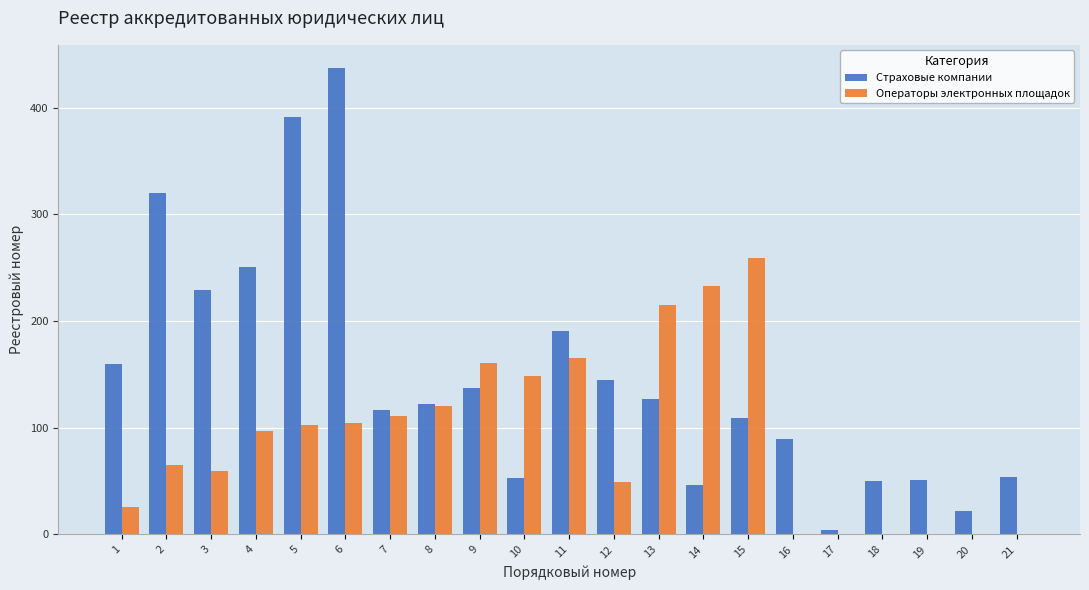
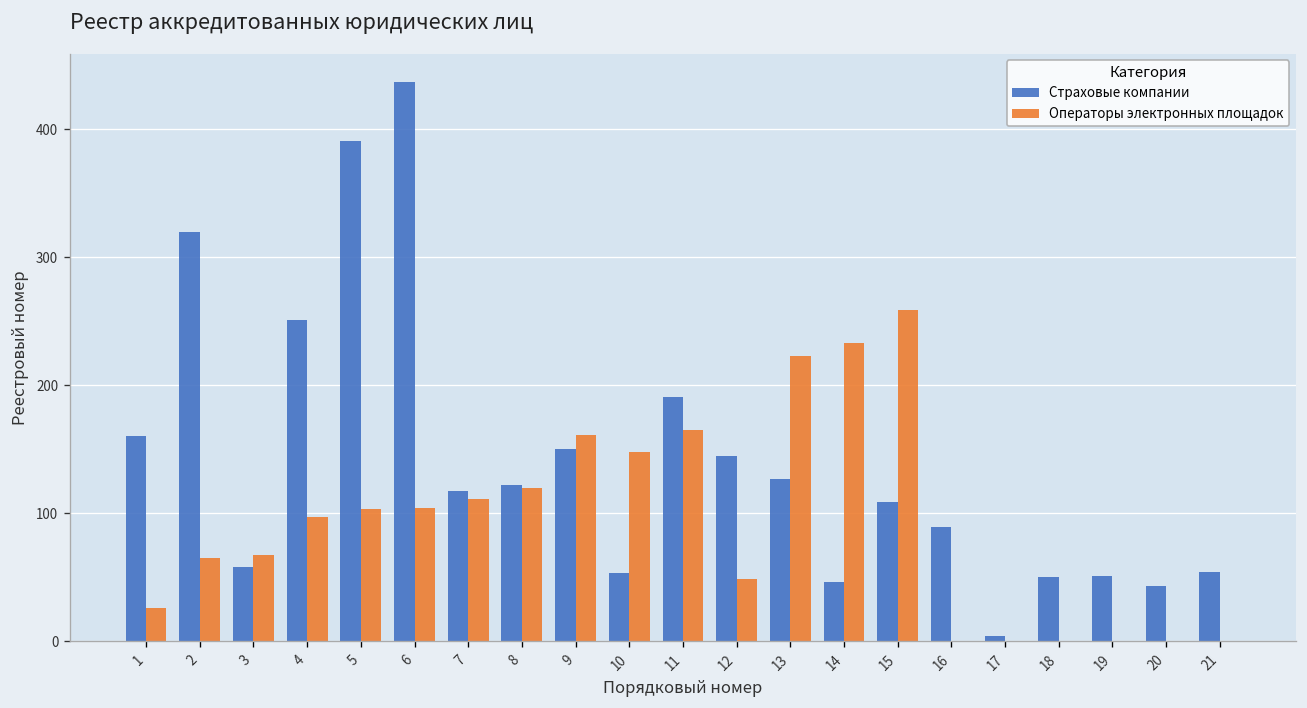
Страховые компании, 3: 229 -> 58
Операторы электронных площадок, 3: 59 -> 67
Страховые компании, 9: 137 -> 150
Операторы электронных площадок, 13: 215 -> 223
Страховые компании, 20: 22 -> 43
